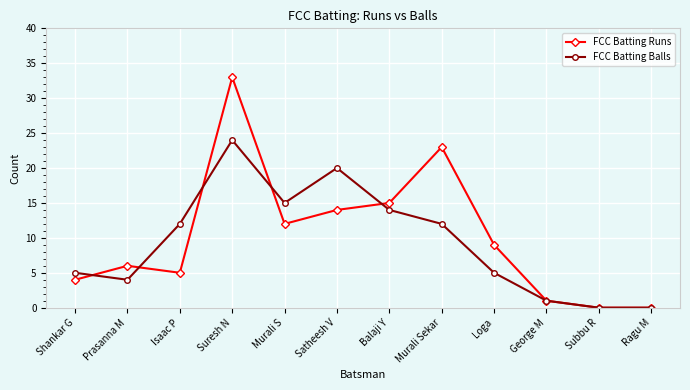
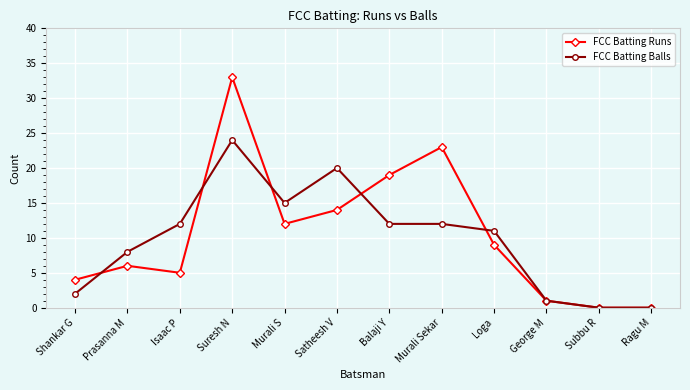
FCC Batting Balls, Shankar G: 5 -> 2
FCC Batting Balls, Prasanna M: 4 -> 8
FCC Batting Runs, Balaji Y: 15 -> 19
FCC Batting Balls, Balaji Y: 14 -> 12
FCC Batting Balls, Loga: 5 -> 11
